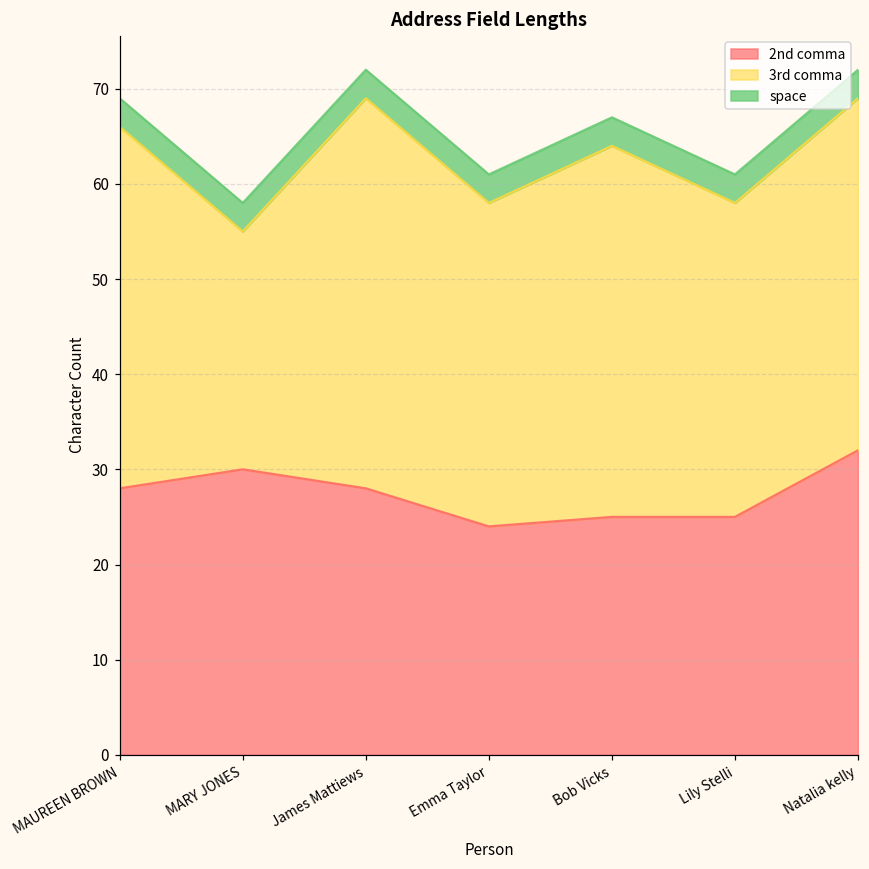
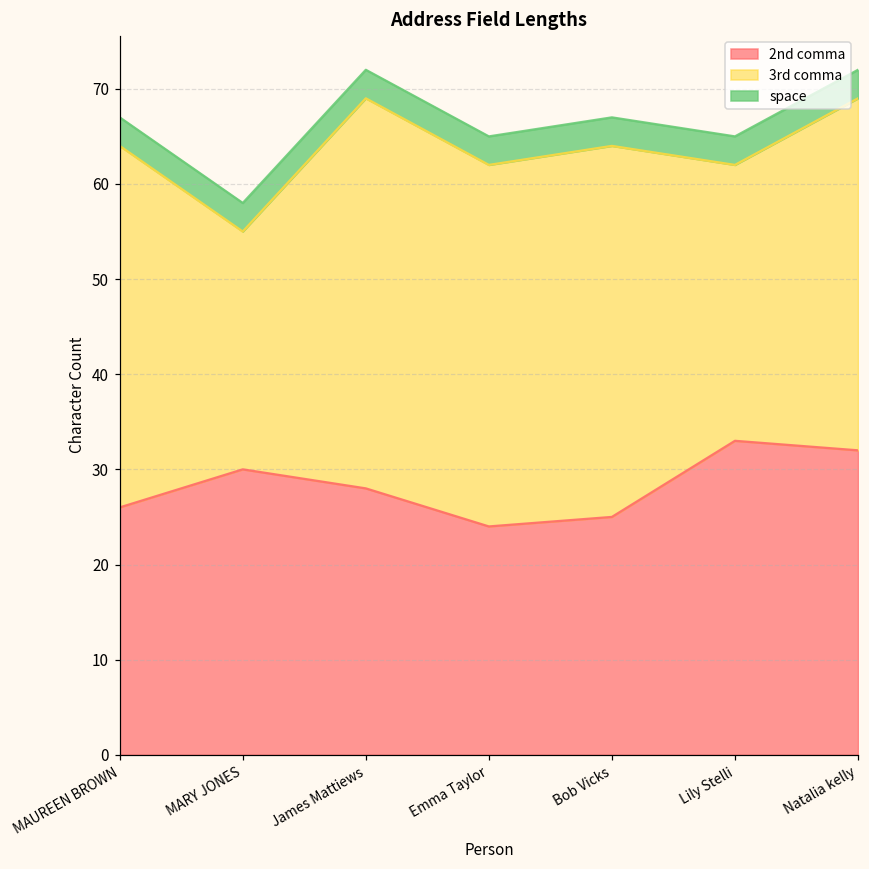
2nd comma, MAUREEN BROWN: 28 -> 26
3rd comma, Emma Taylor: 34 -> 38
2nd comma, Lily Stelli: 25 -> 33
3rd comma, Lily Stelli: 33 -> 29
